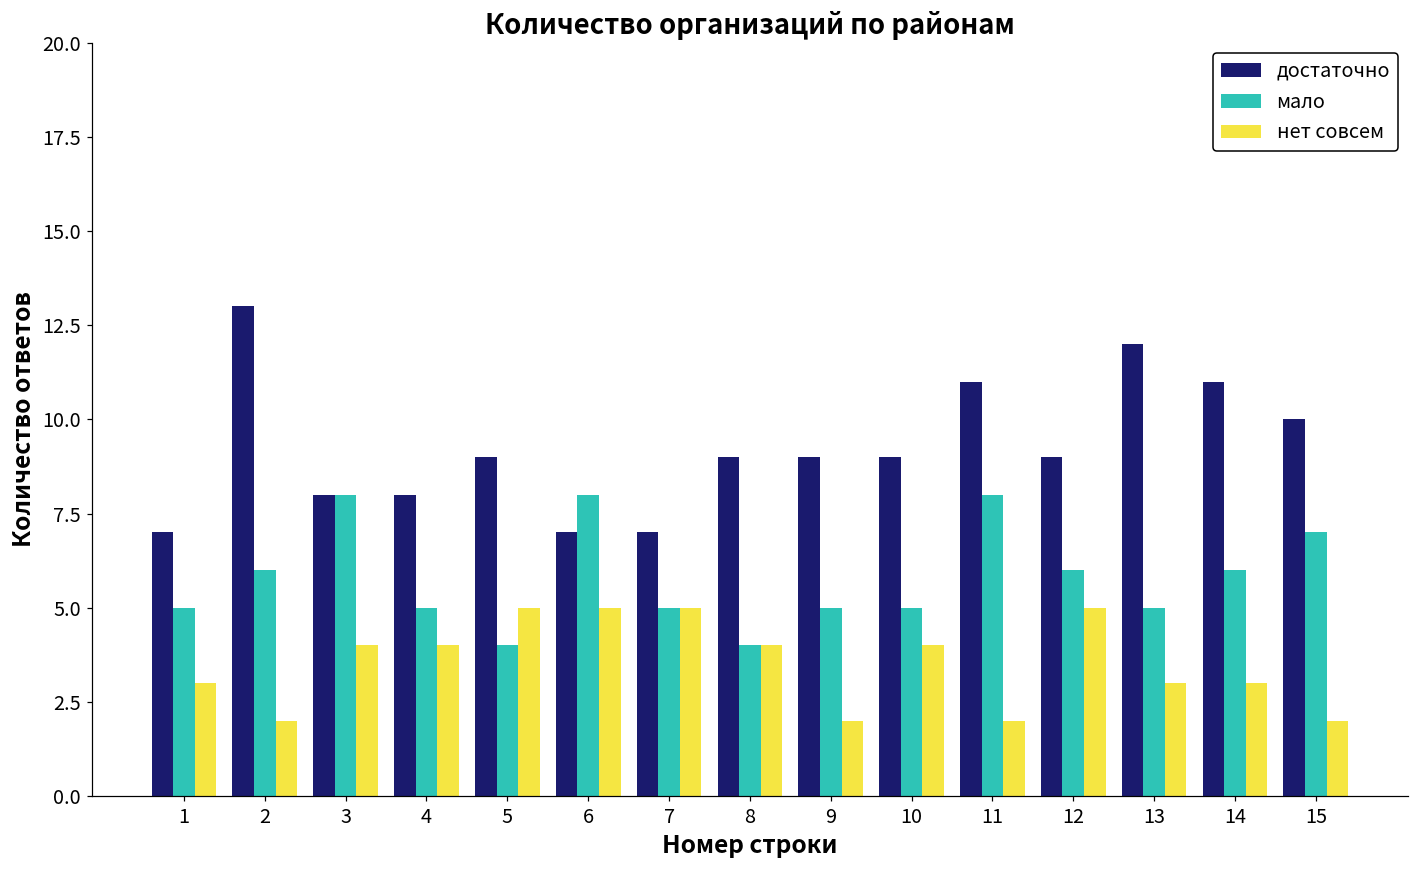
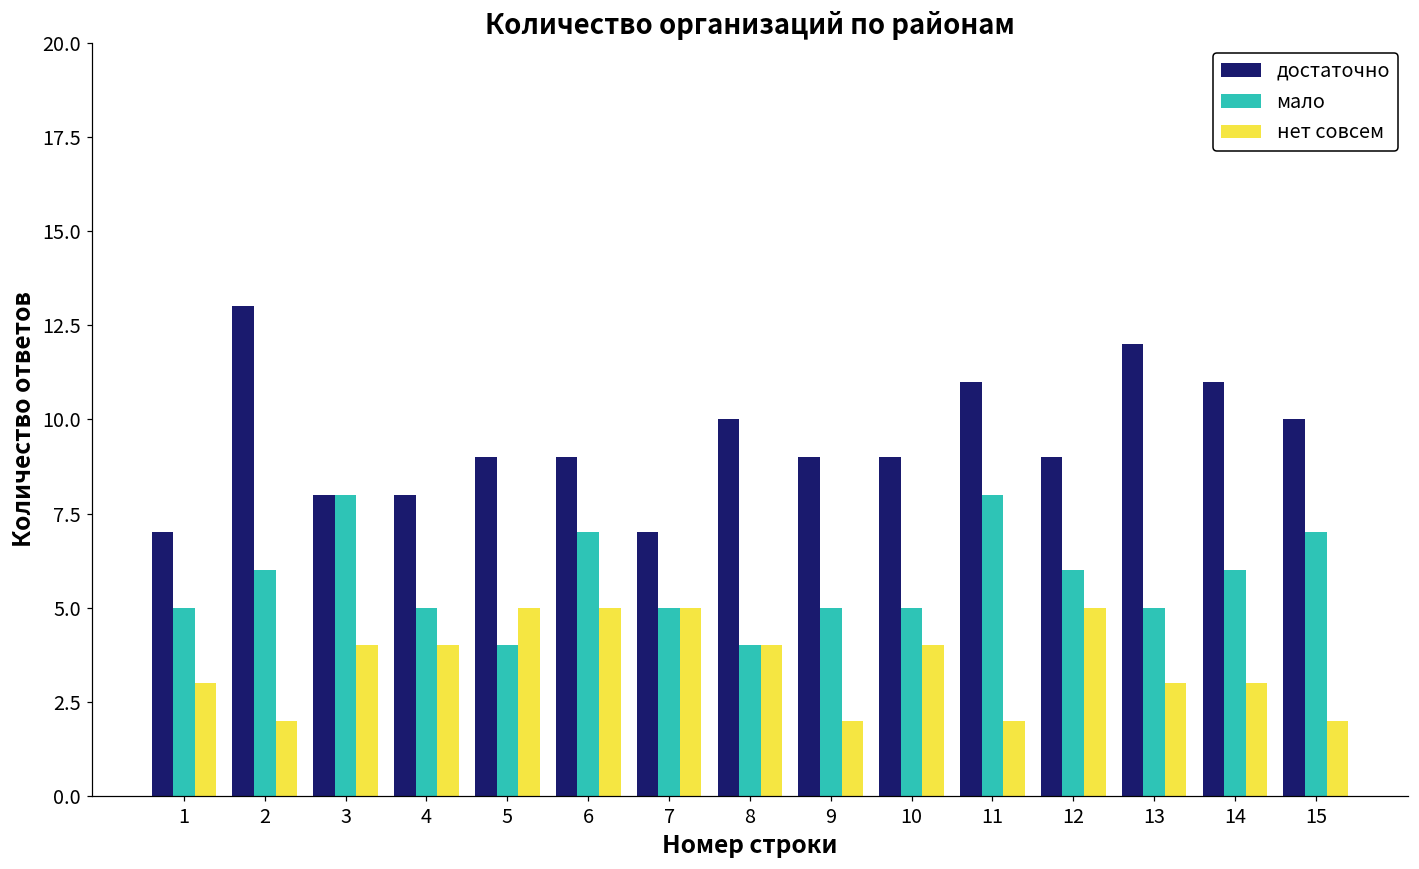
достаточно, 6: 7 -> 9
мало, 6: 8 -> 7
достаточно, 8: 9 -> 10
